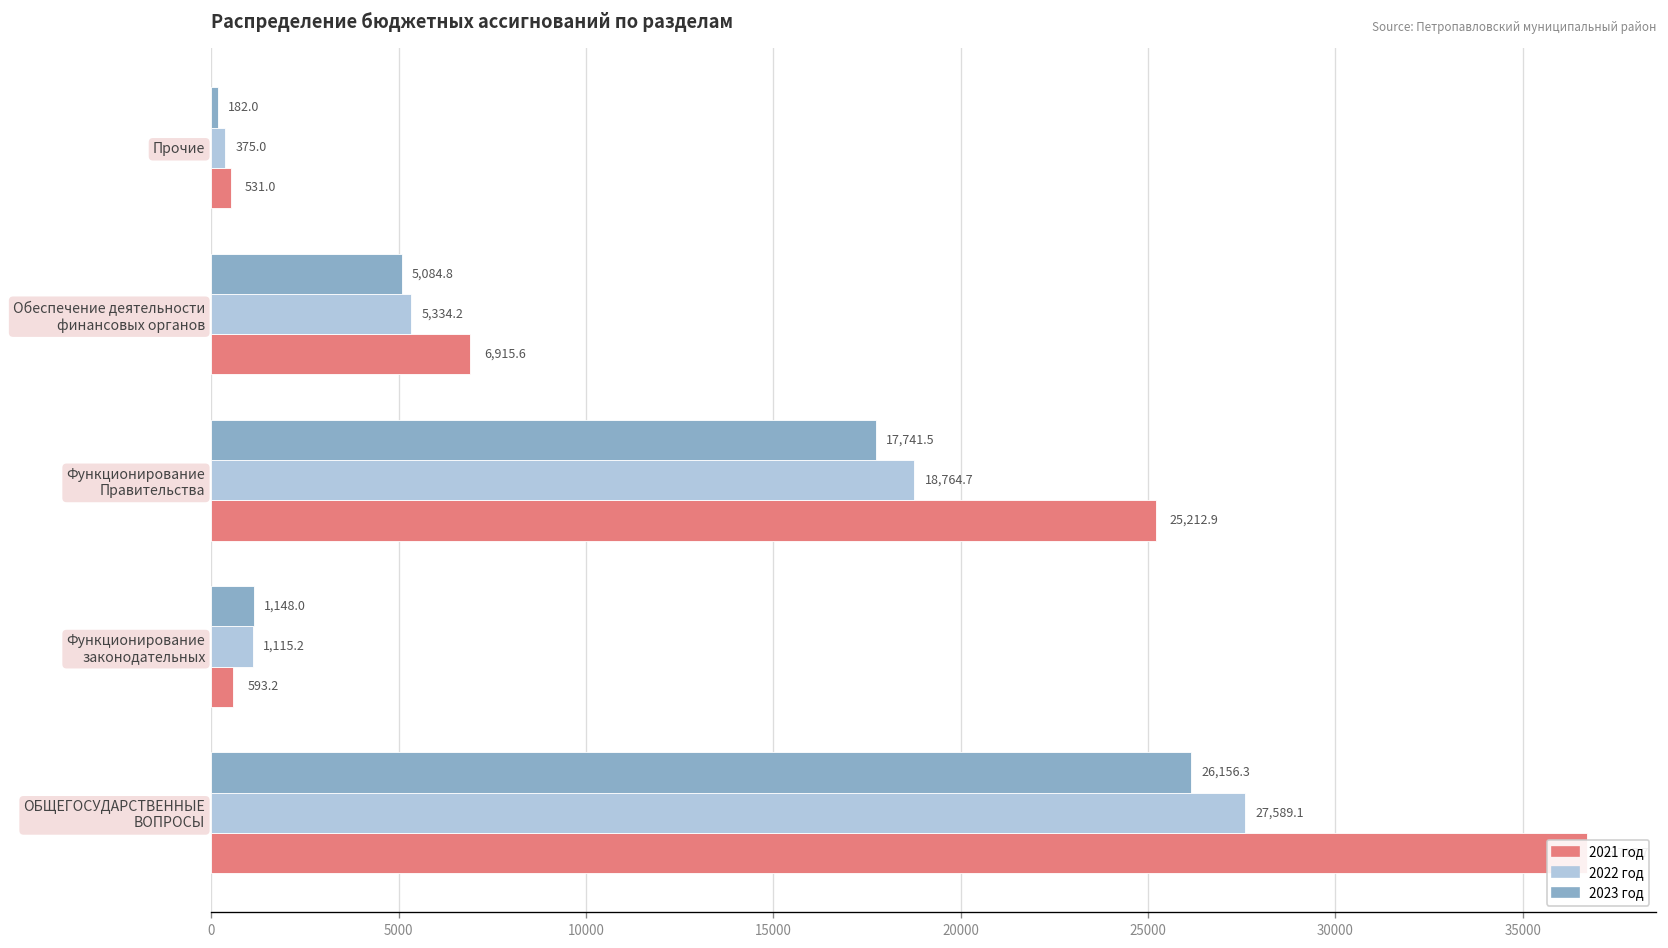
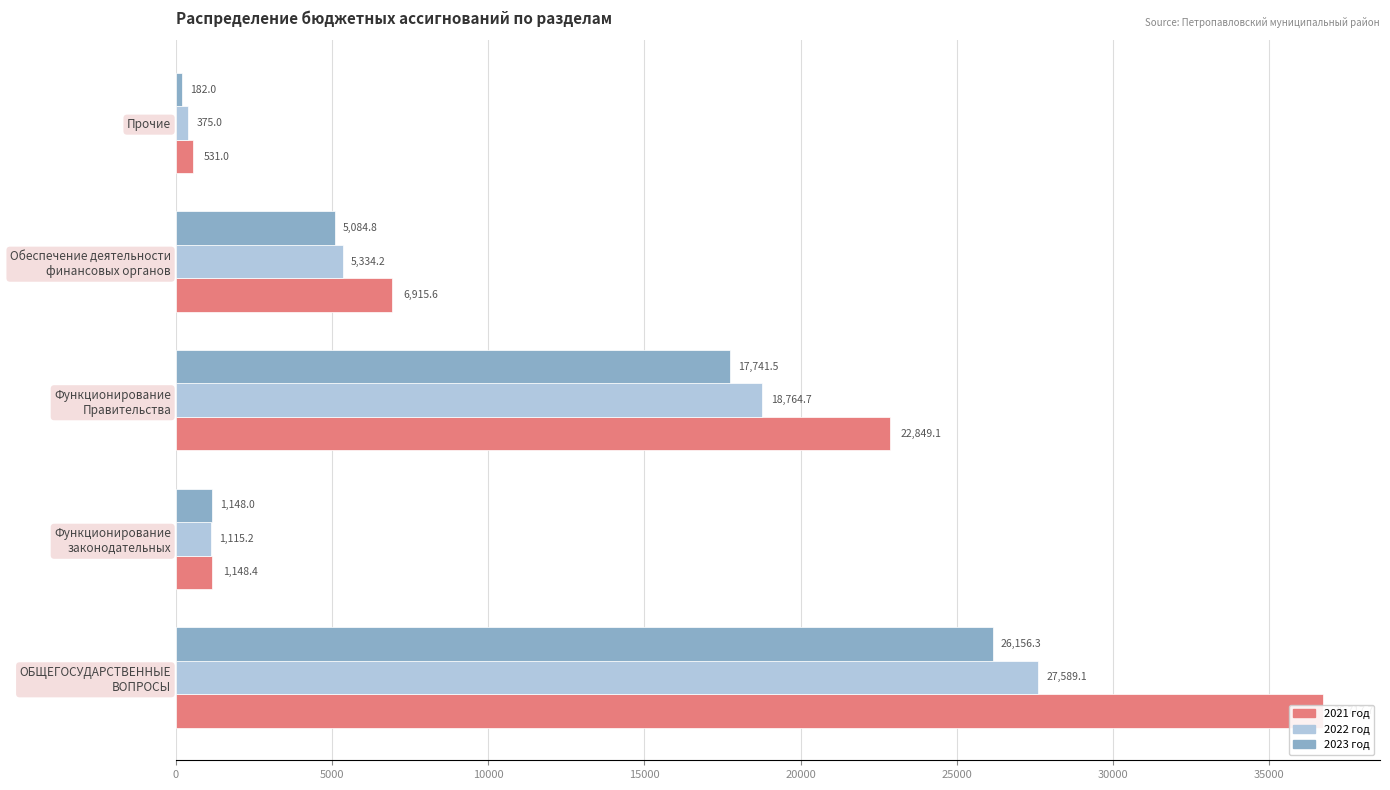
2021 год, Функционирование Правительства: 25,212.9 -> 22,849.1
2021 год, Функционирование законодательных: 593.2 -> 1,148.4
